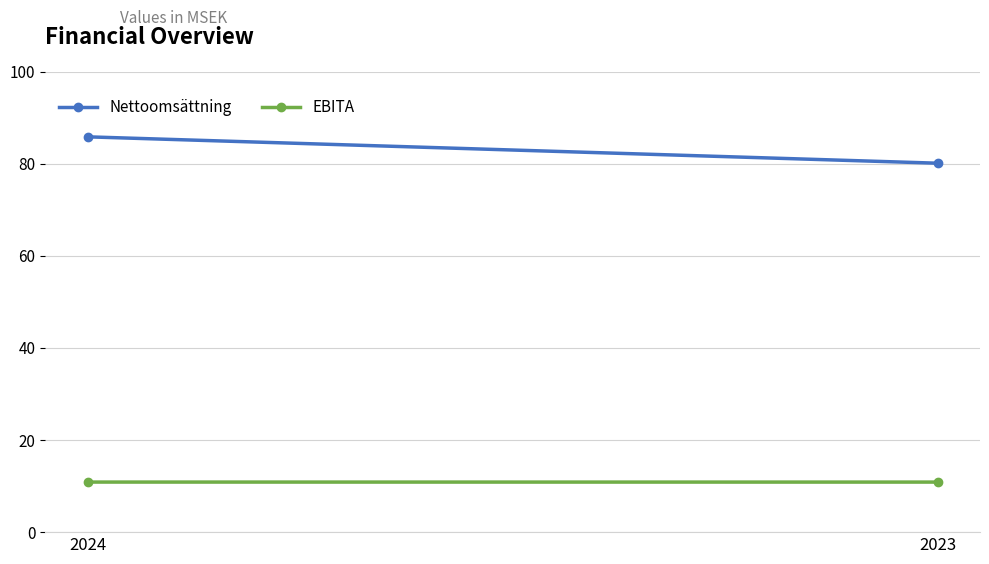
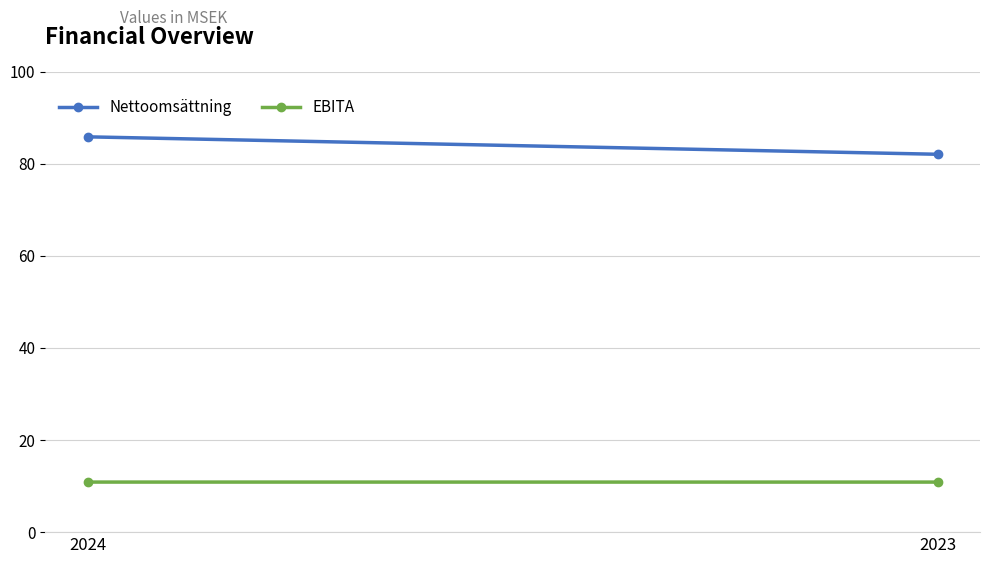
Nettoomsättning, 2023: 80 -> 82
